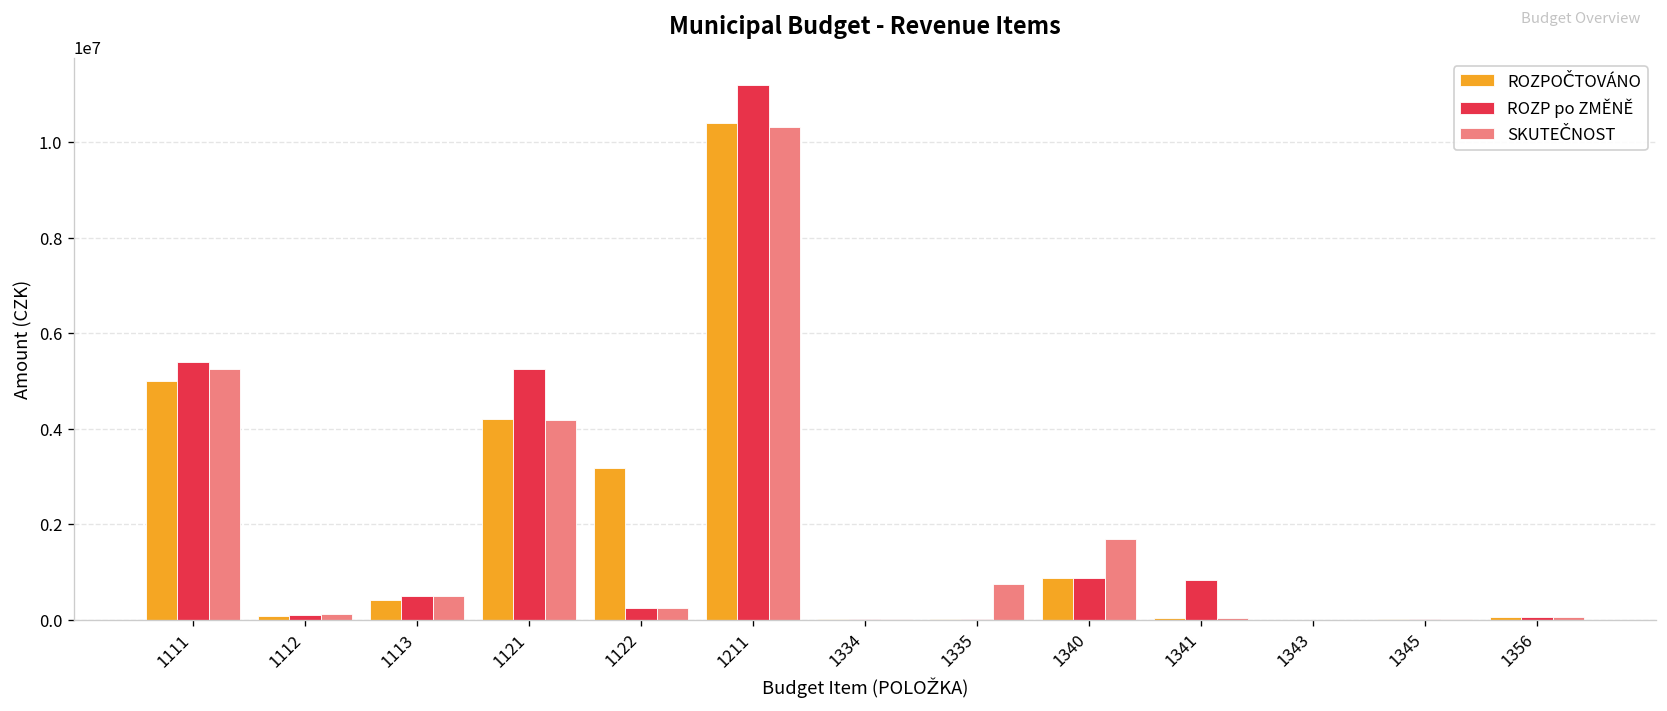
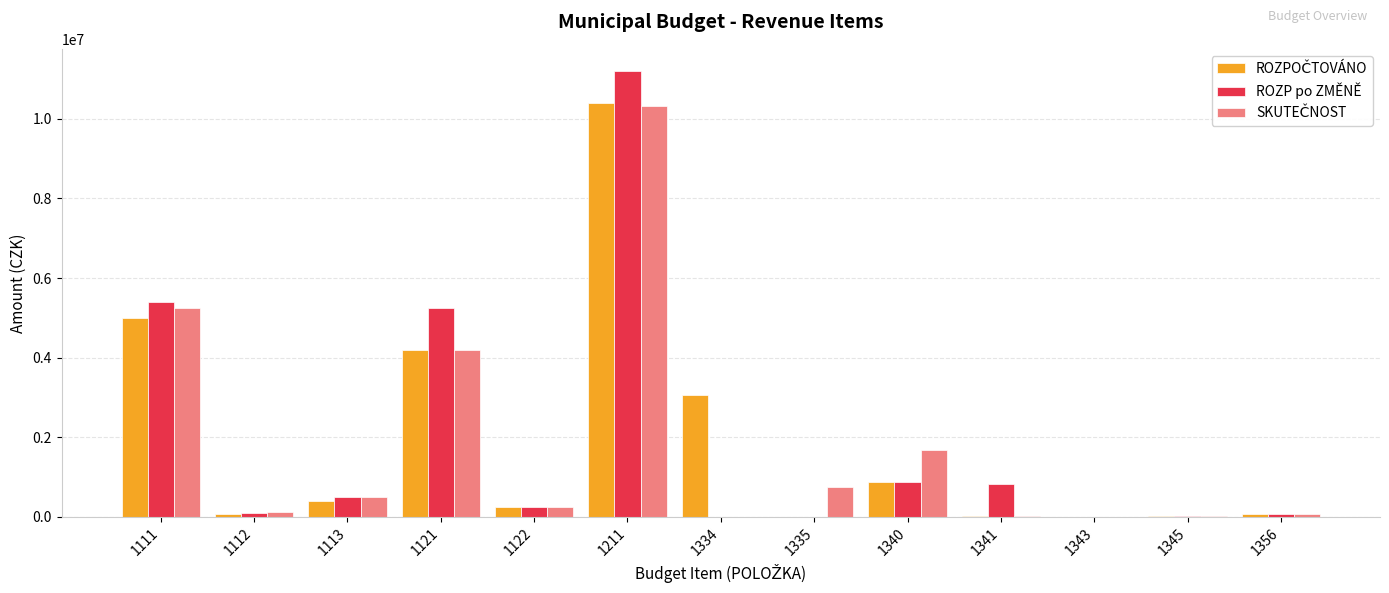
ROZPOČTOVÁNO, 1122: 3200000 -> 200000
ROZPOČTOVÁNO, 1334: 0 -> 3100000
